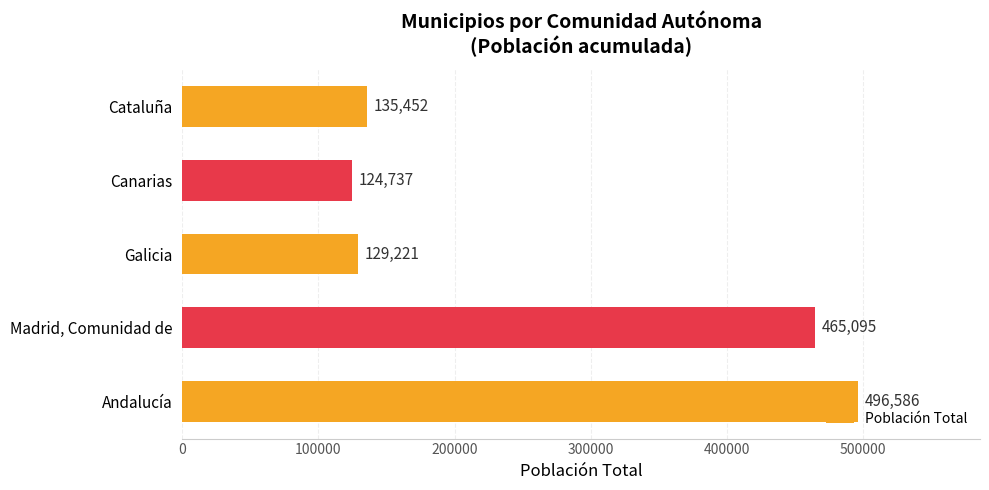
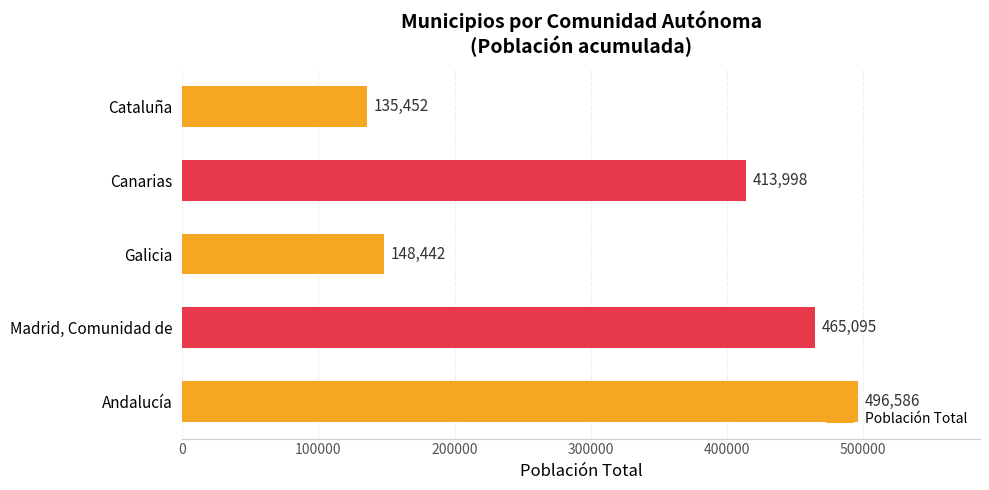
Canarias: 124,737 -> 413,998
Galicia: 129,221 -> 148,442
